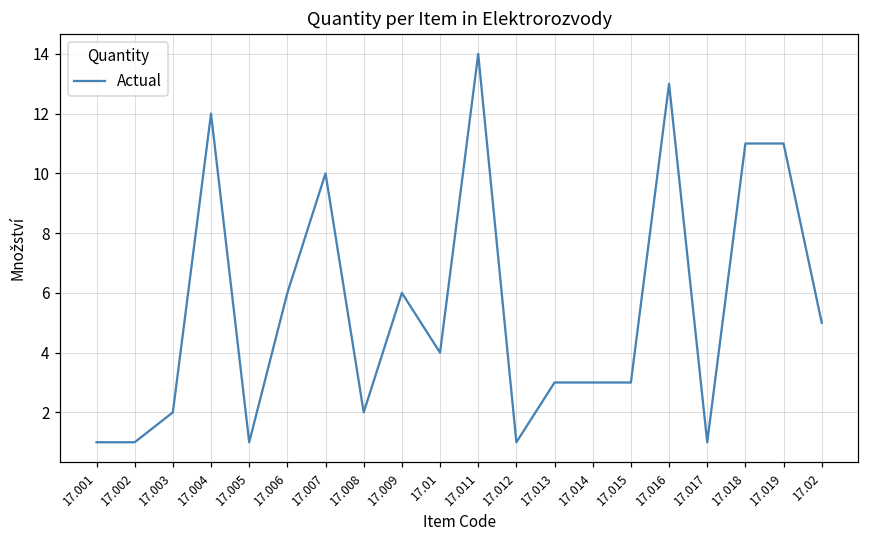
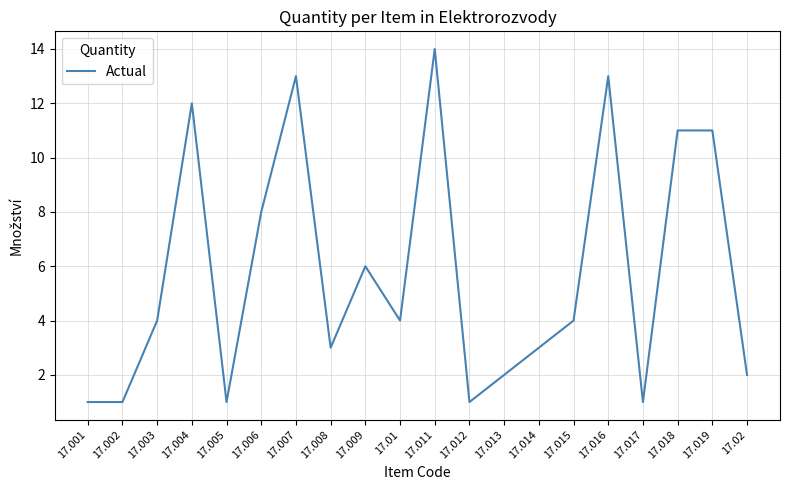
17.003: 2 -> 4
17.006: 6 -> 8
17.007: 10 -> 13
17.008: 2 -> 3
17.013: 3 -> 2
17.015: 3 -> 4
17.02: 5 -> 2
